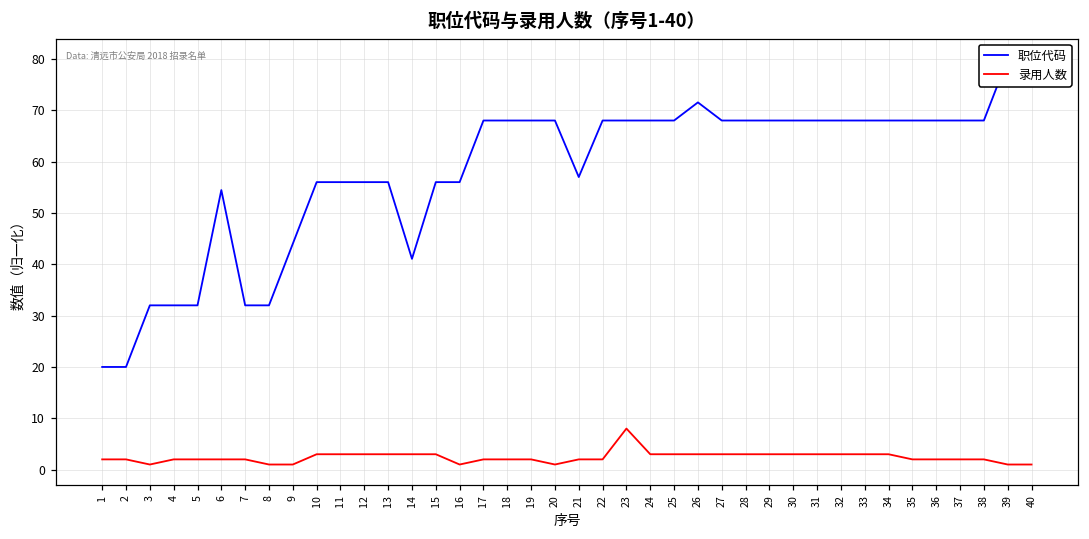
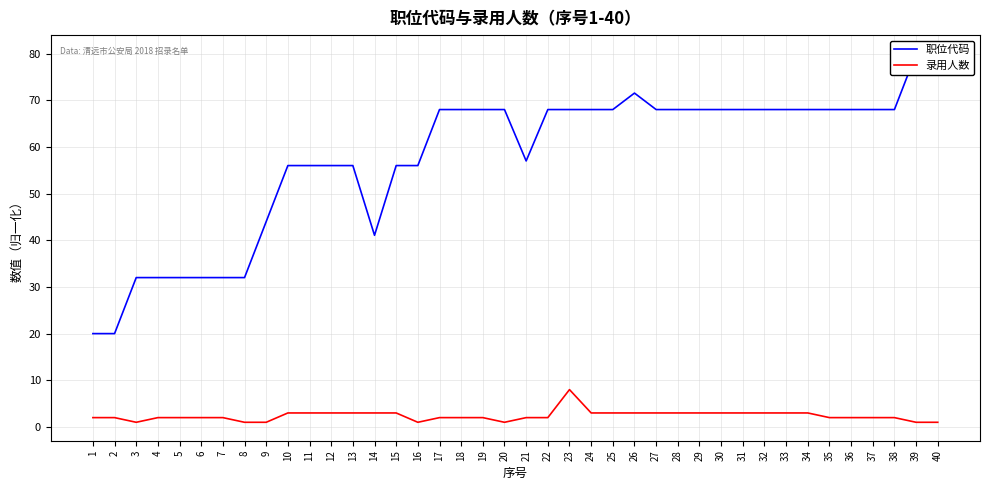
职位代码, 6: 54 -> 32
